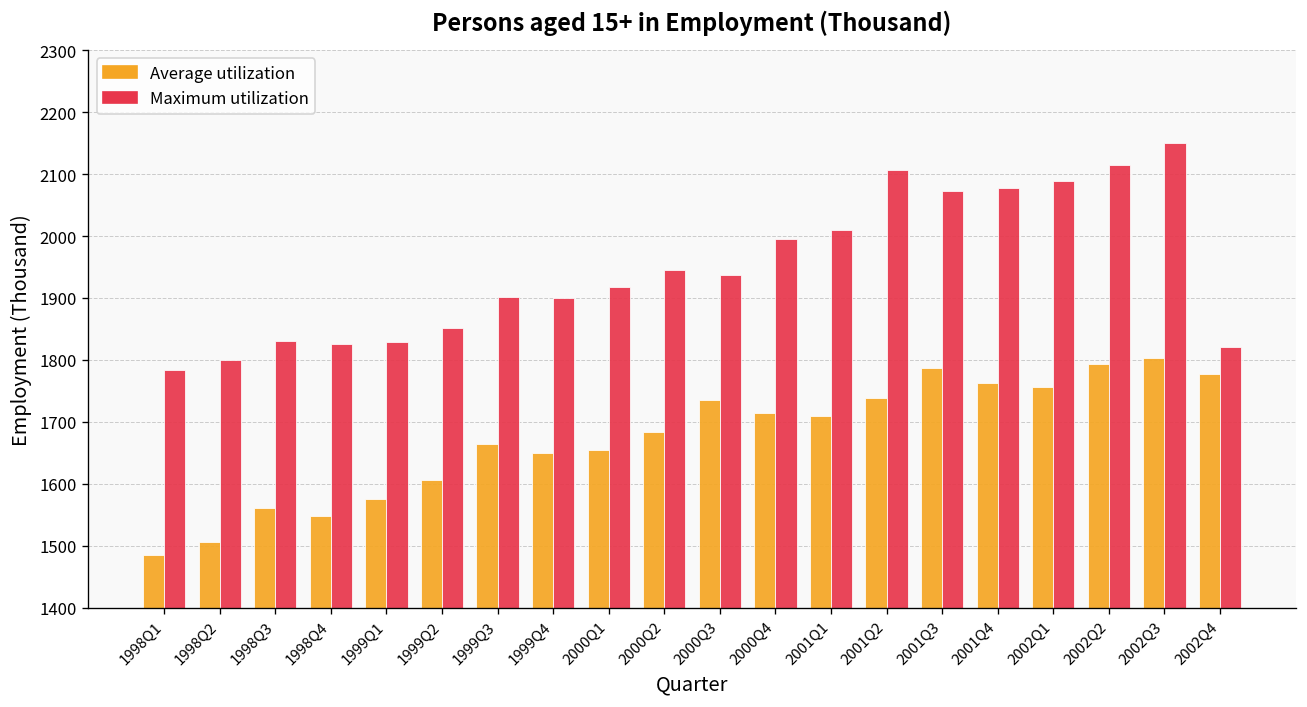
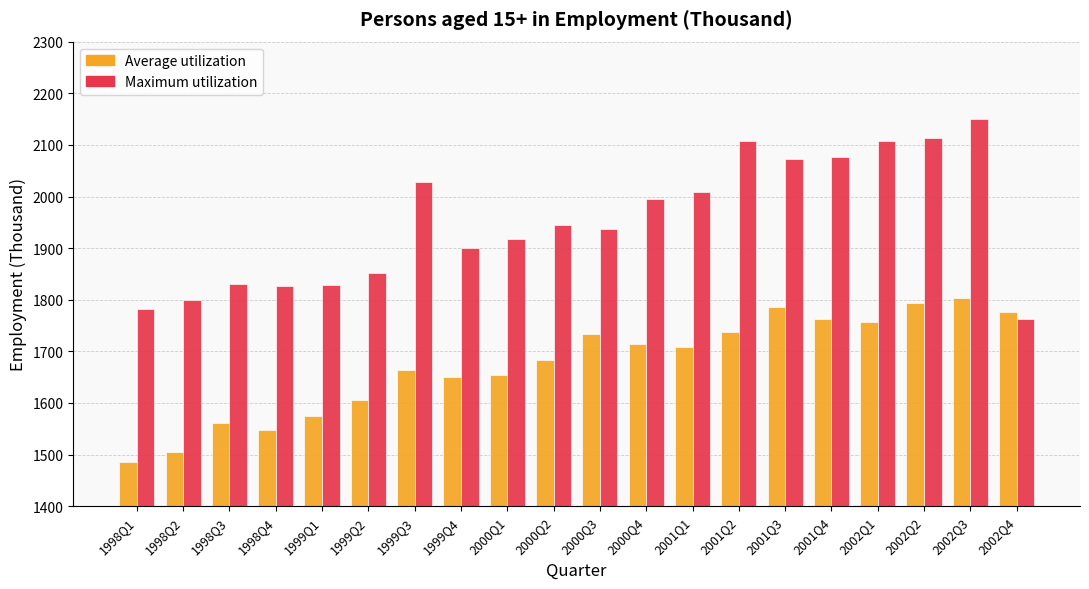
Maximum utilization, 1999Q3: 1900 -> 2030
Maximum utilization, 2002Q1: 2090 -> 2110
Maximum utilization, 2002Q4: 1820 -> 1760
